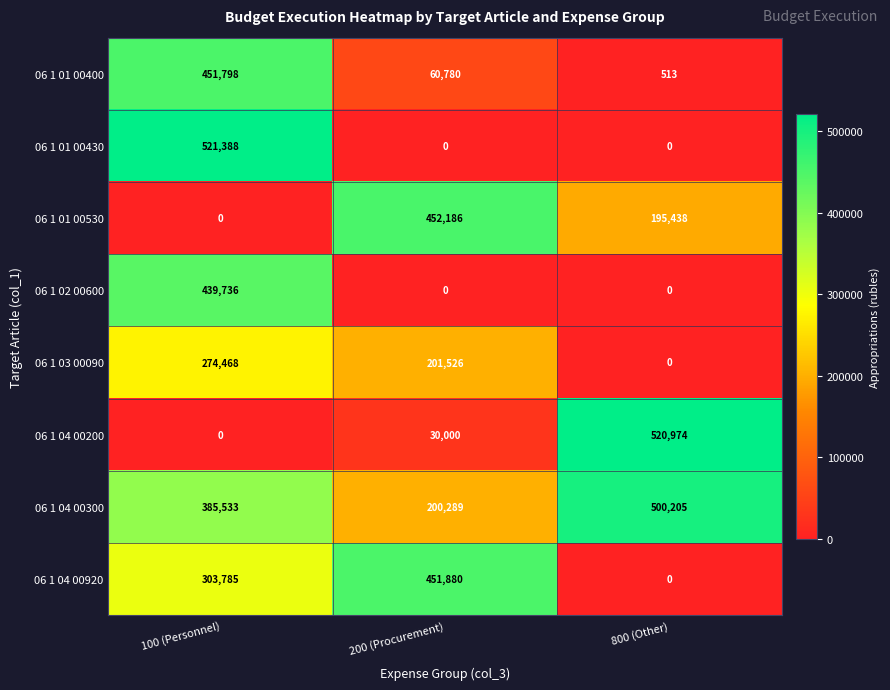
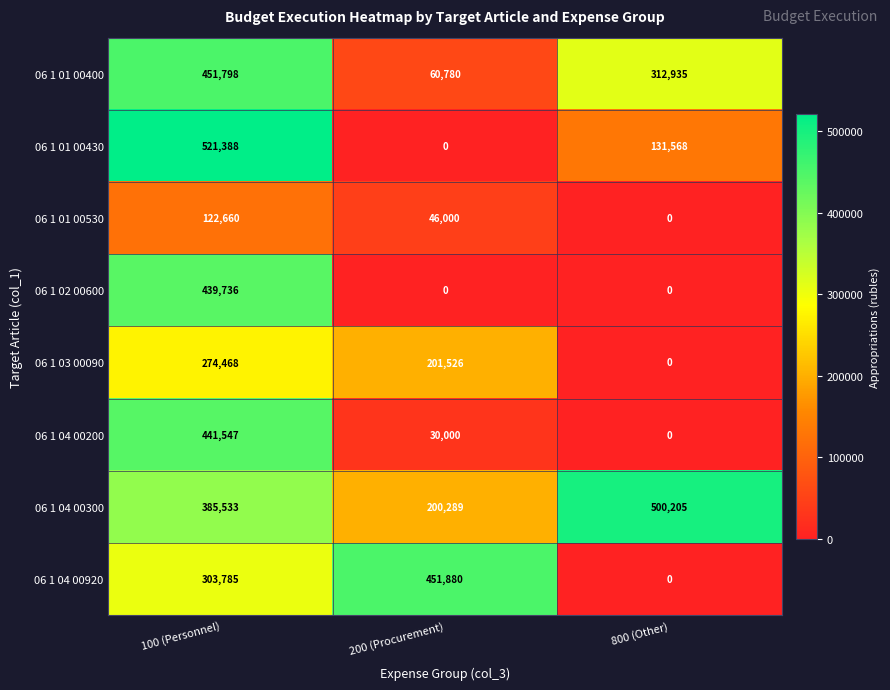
06 1 01 00400, 800 (Other): 513 -> 312,935
06 1 01 00430, 800 (Other): 0 -> 131,568
06 1 01 00530, 100 (Personnel): 0 -> 122,660
06 1 01 00530, 200 (Procurement): 452,186 -> 46,000
06 1 01 00530, 800 (Other): 195,438 -> 0
06 1 04 00200, 100 (Personnel): 0 -> 441,547
06 1 04 00200, 800 (Other): 520,974 -> 0
